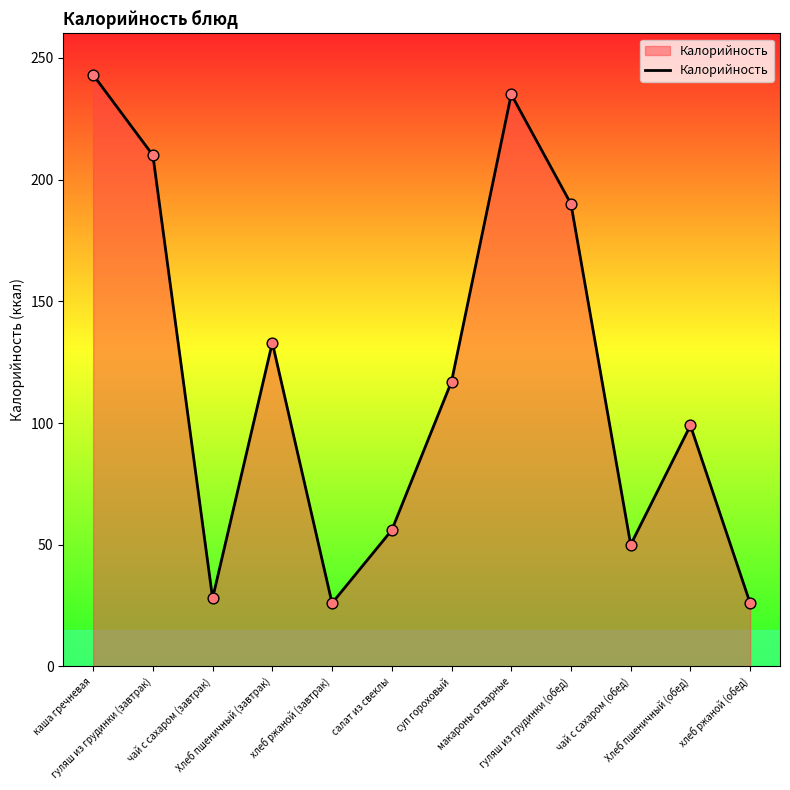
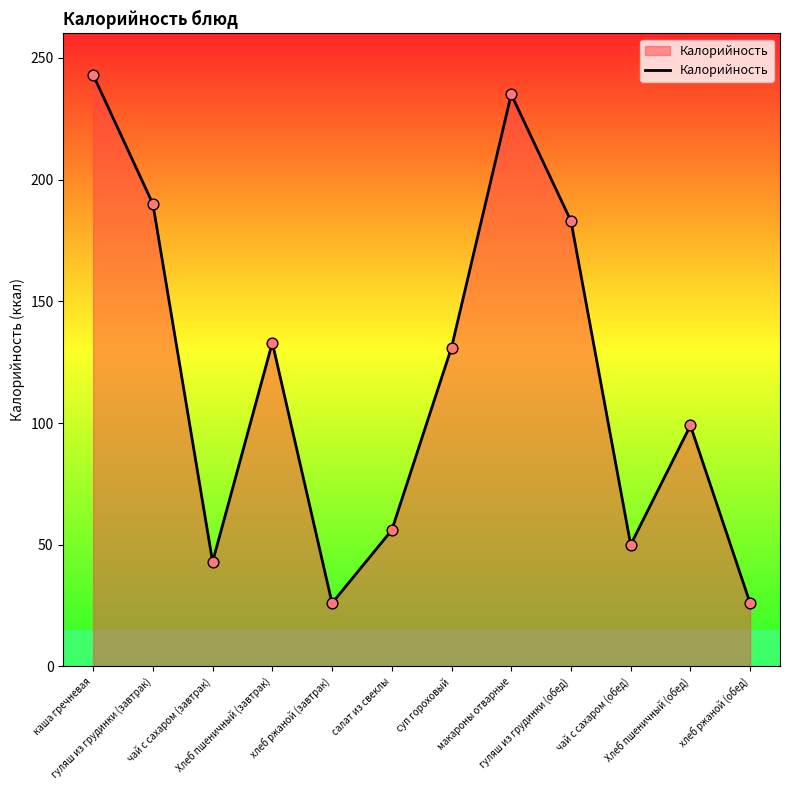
гуляш из грудинки (завтрак): 210 -> 190
чай с сахаром (завтрак): 28 -> 43
суп гороховый: 117 -> 131
гуляш из грудинки (обед): 190 -> 183
